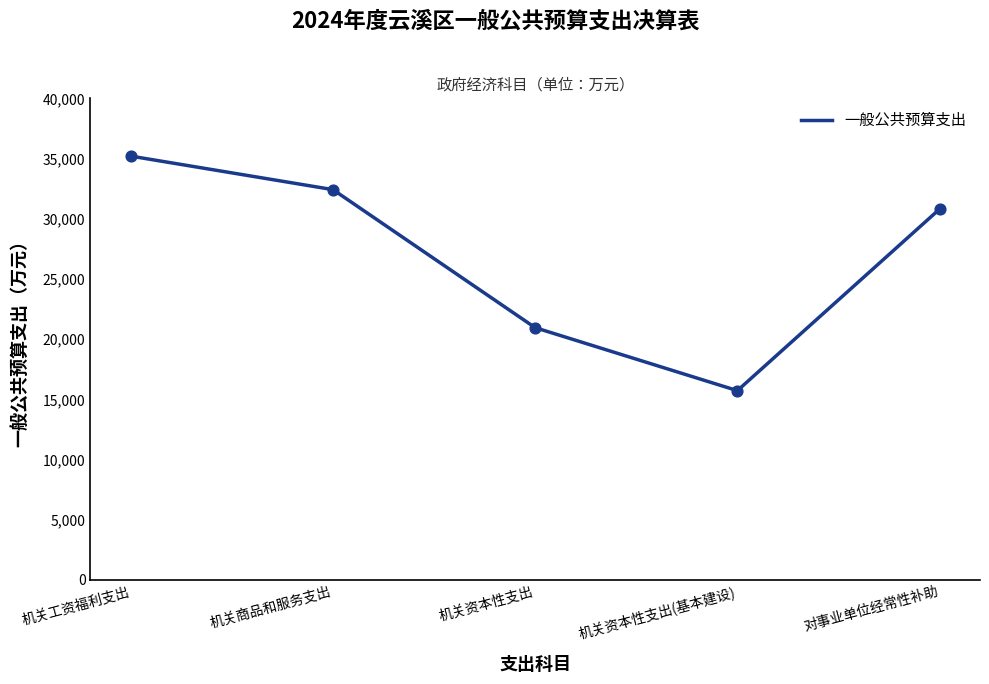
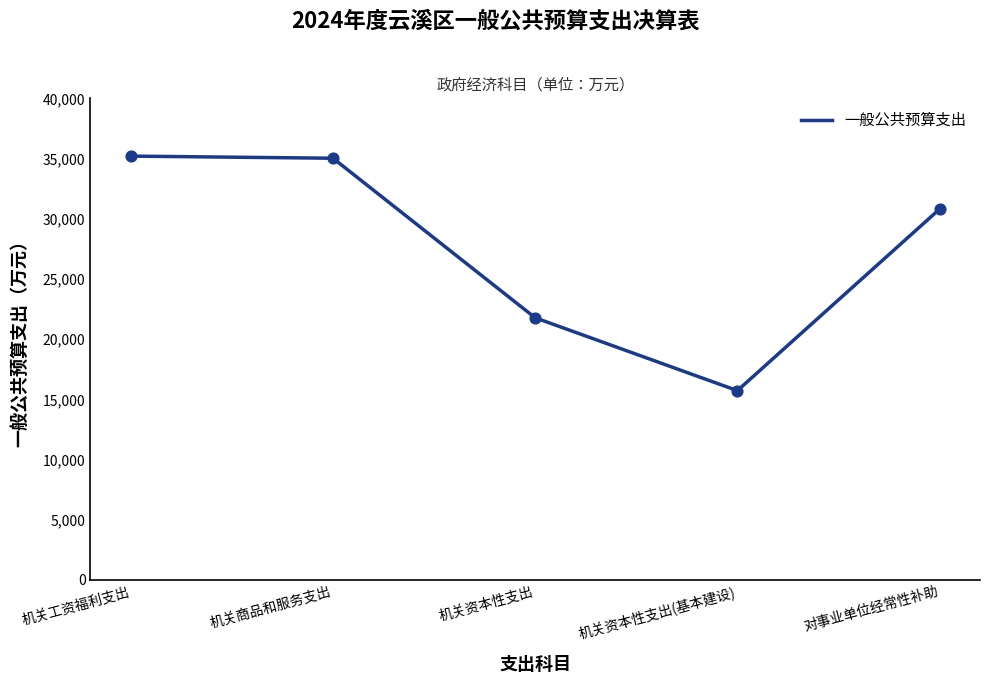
机关商品和服务支出: 32,400 -> 35,000
机关资本性支出: 21,000 -> 21,800
